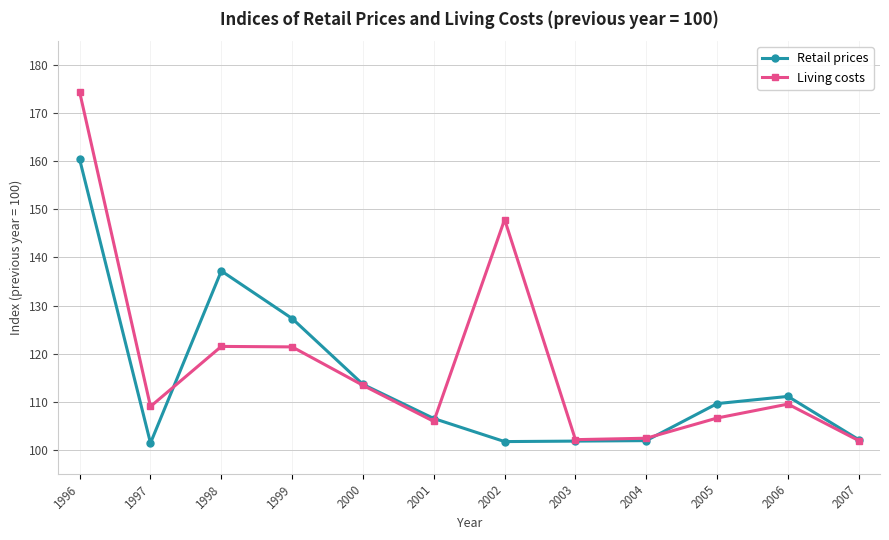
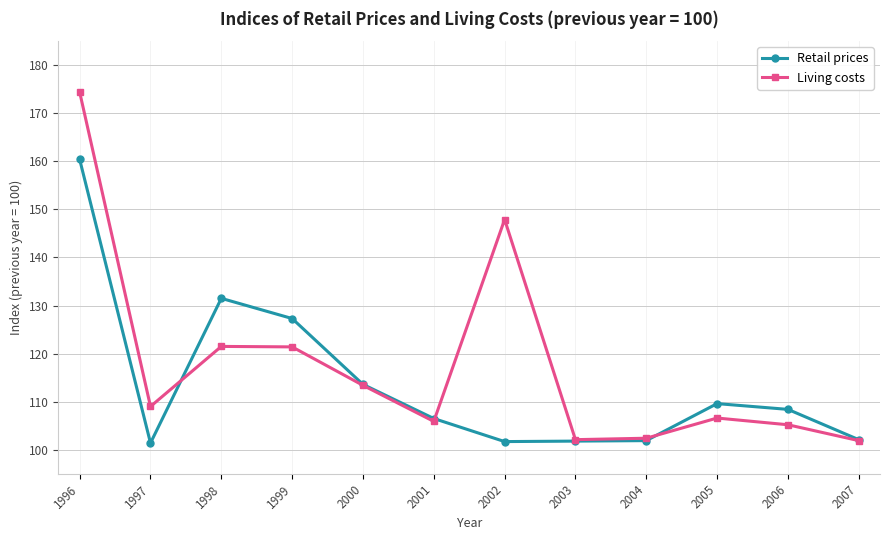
Retail prices, 1998: 137 -> 132
Retail prices, 2006: 111 -> 108
Living costs, 2006: 110 -> 105
